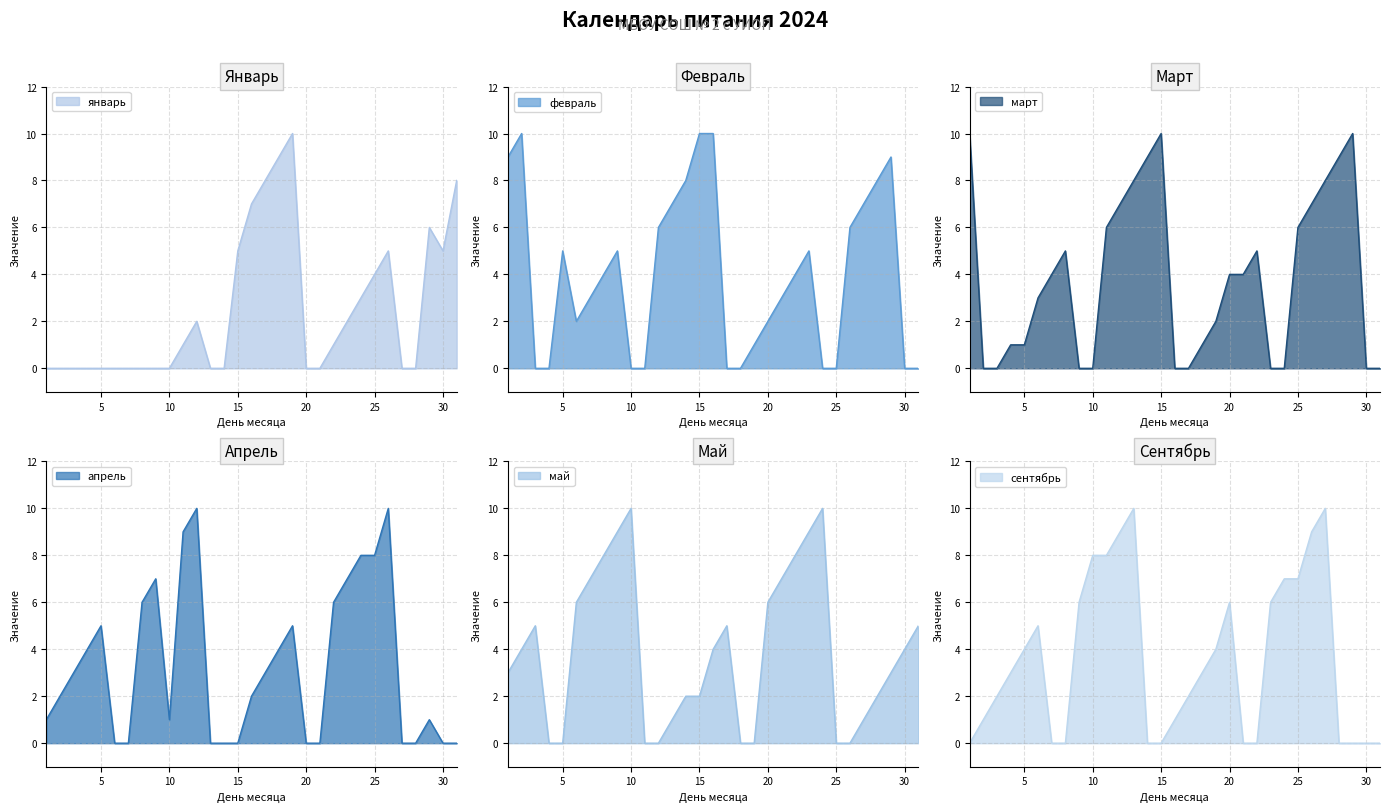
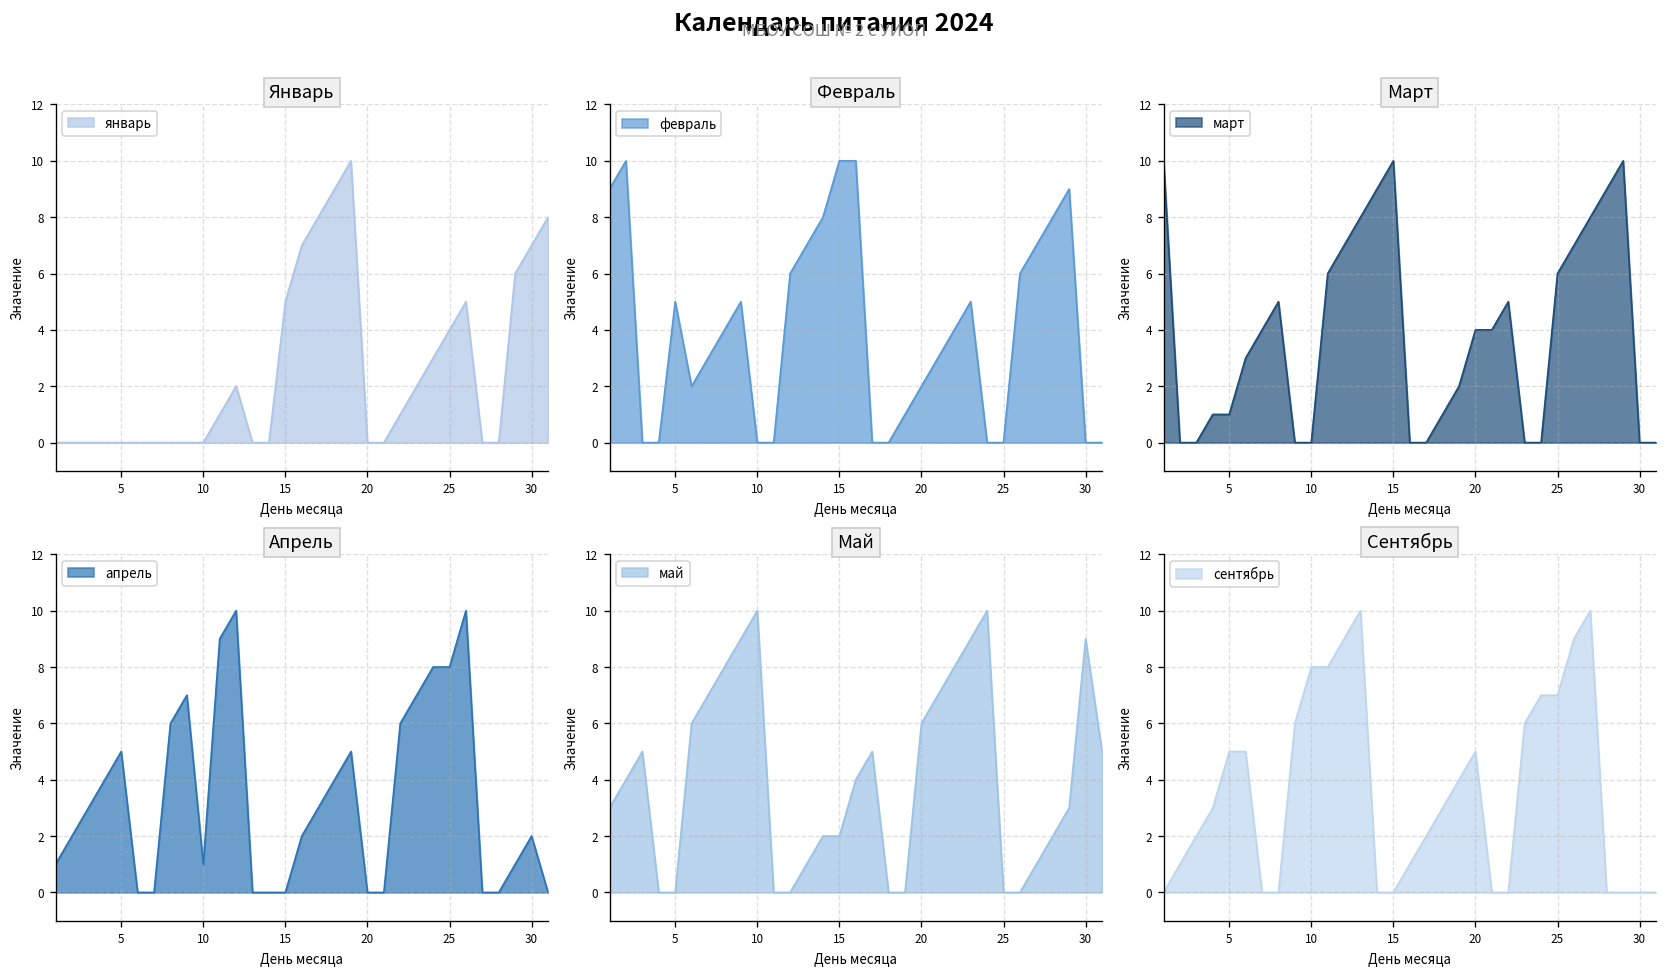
Январь, 30: 5 -> 7
Апрель, 30: 0 -> 2
Май, 30: 4 -> 9
Сентябрь, 5: 4 -> 5
Сентябрь, 20: 6 -> 5
